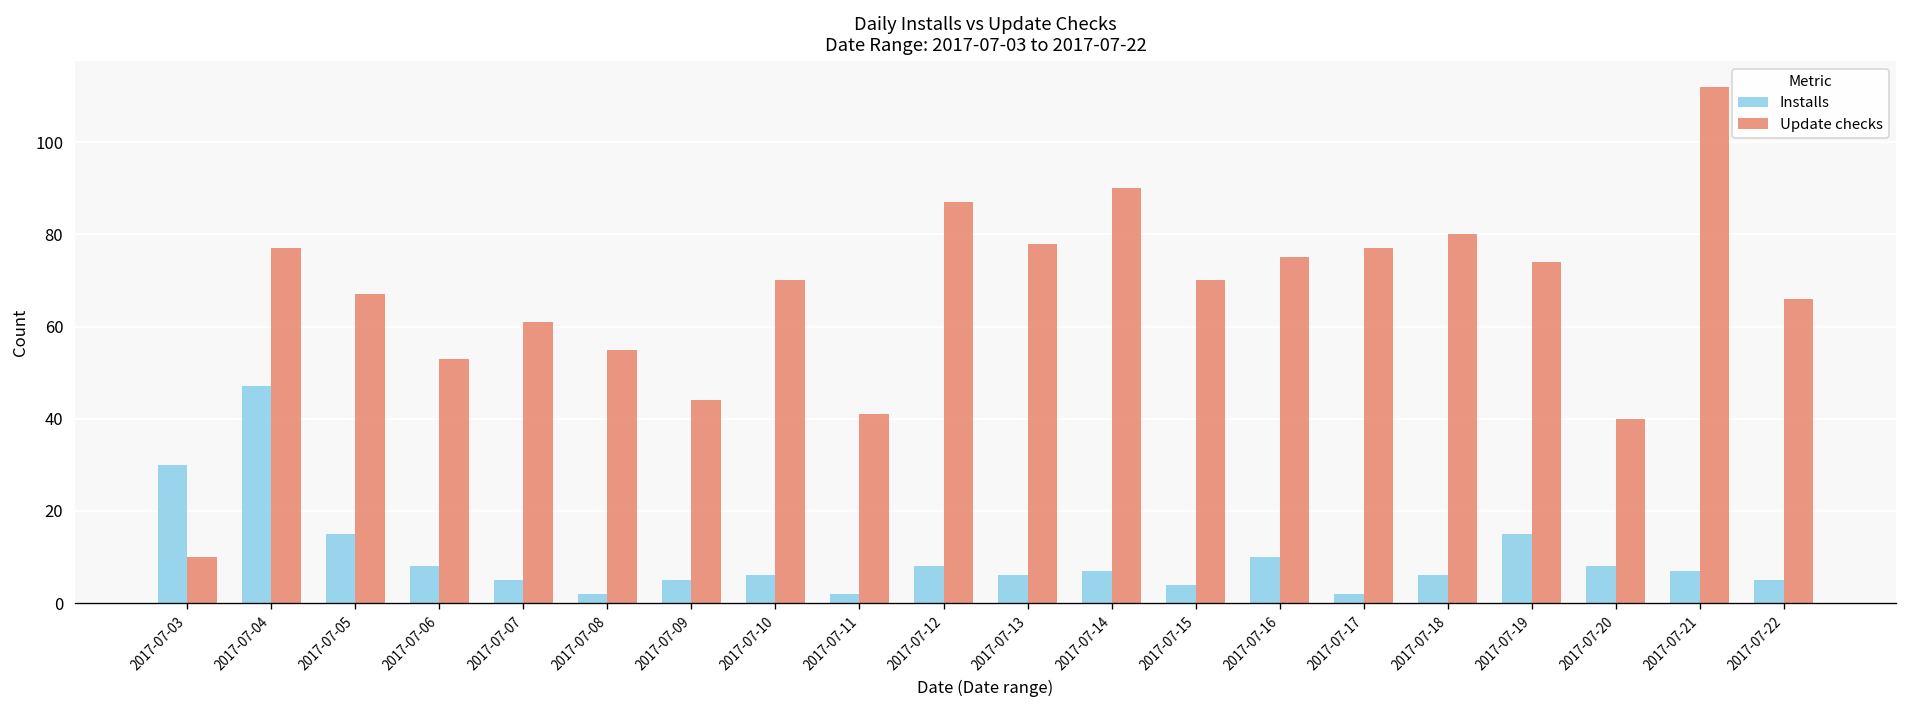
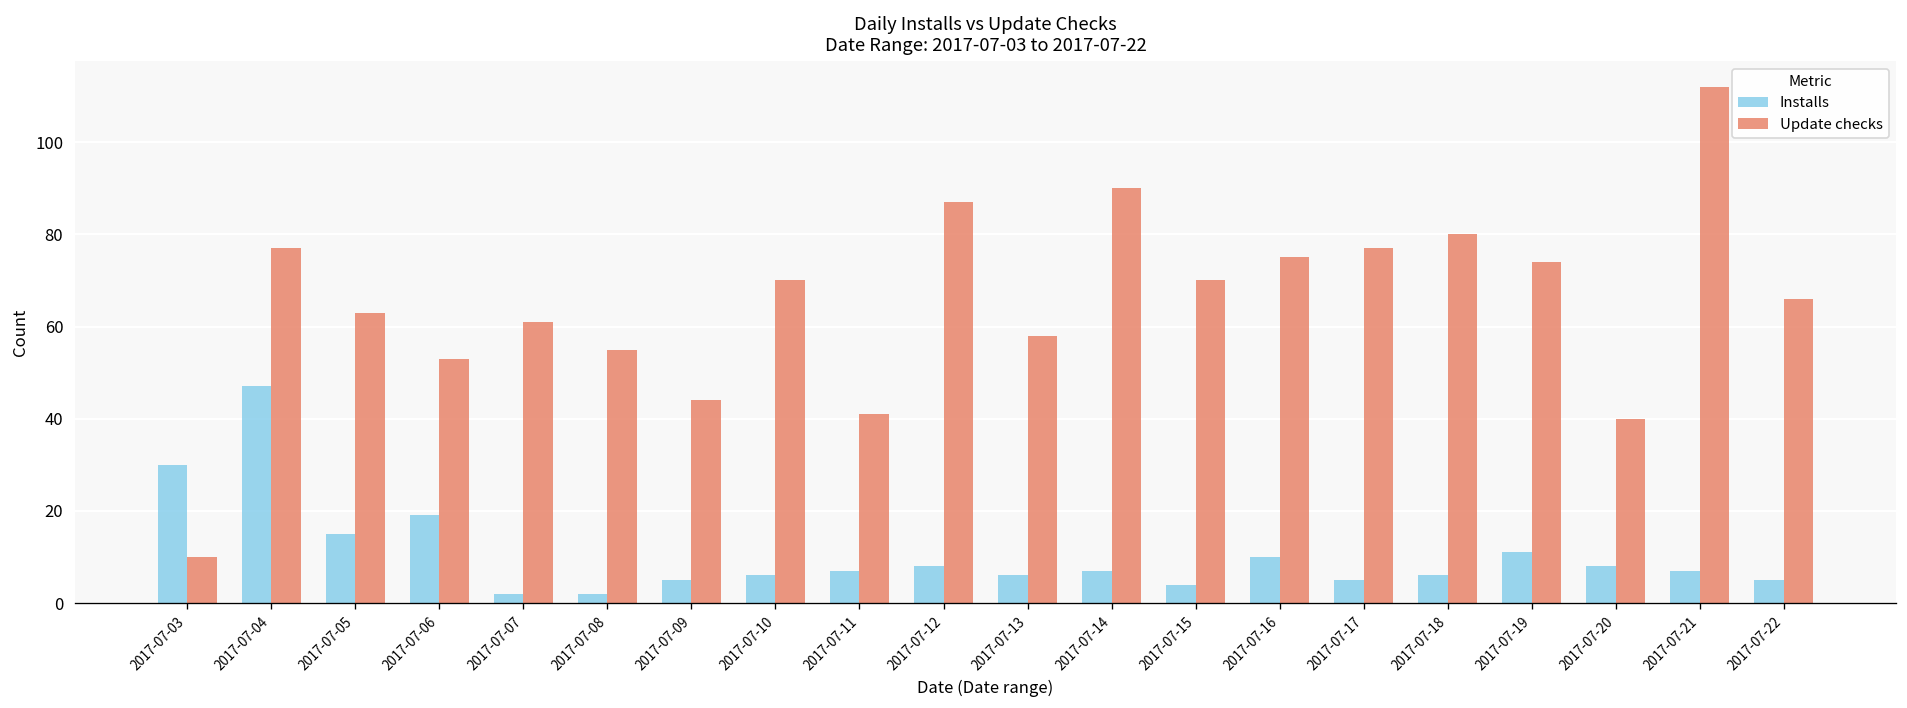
Update checks, 2017-07-05: 67 -> 63
Installs, 2017-07-06: 8 -> 19
Installs, 2017-07-07: 5 -> 2
Installs, 2017-07-11: 2 -> 7
Update checks, 2017-07-13: 78 -> 58
Installs, 2017-07-17: 2 -> 5
Installs, 2017-07-19: 15 -> 11
